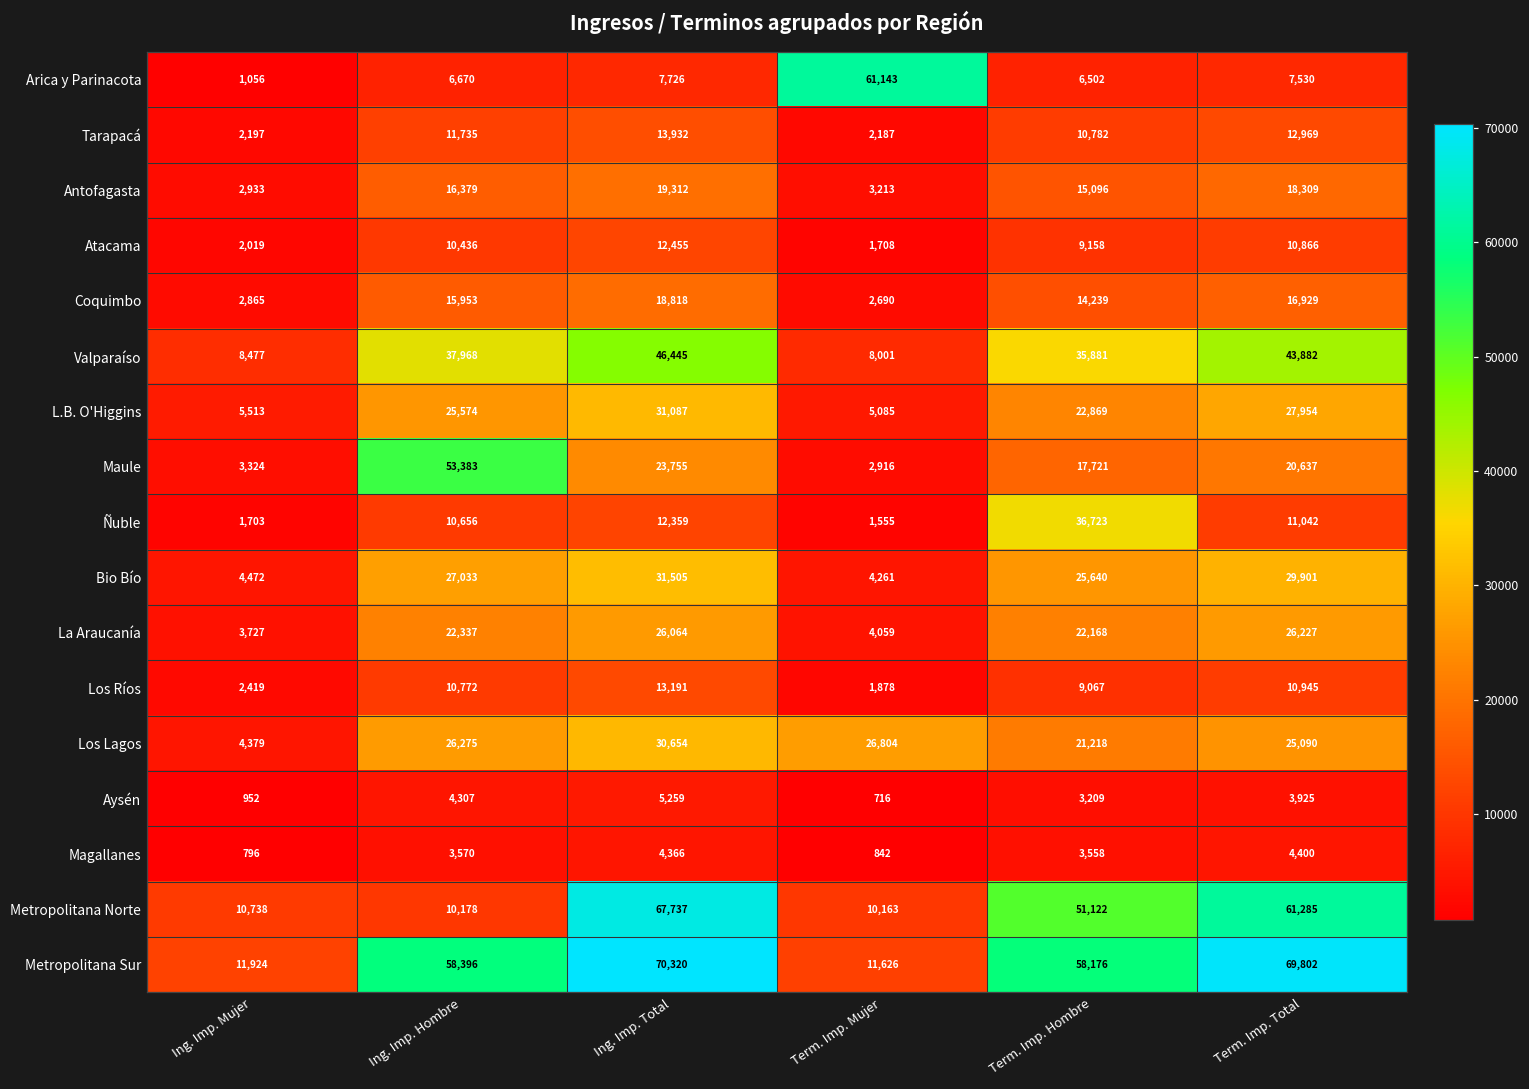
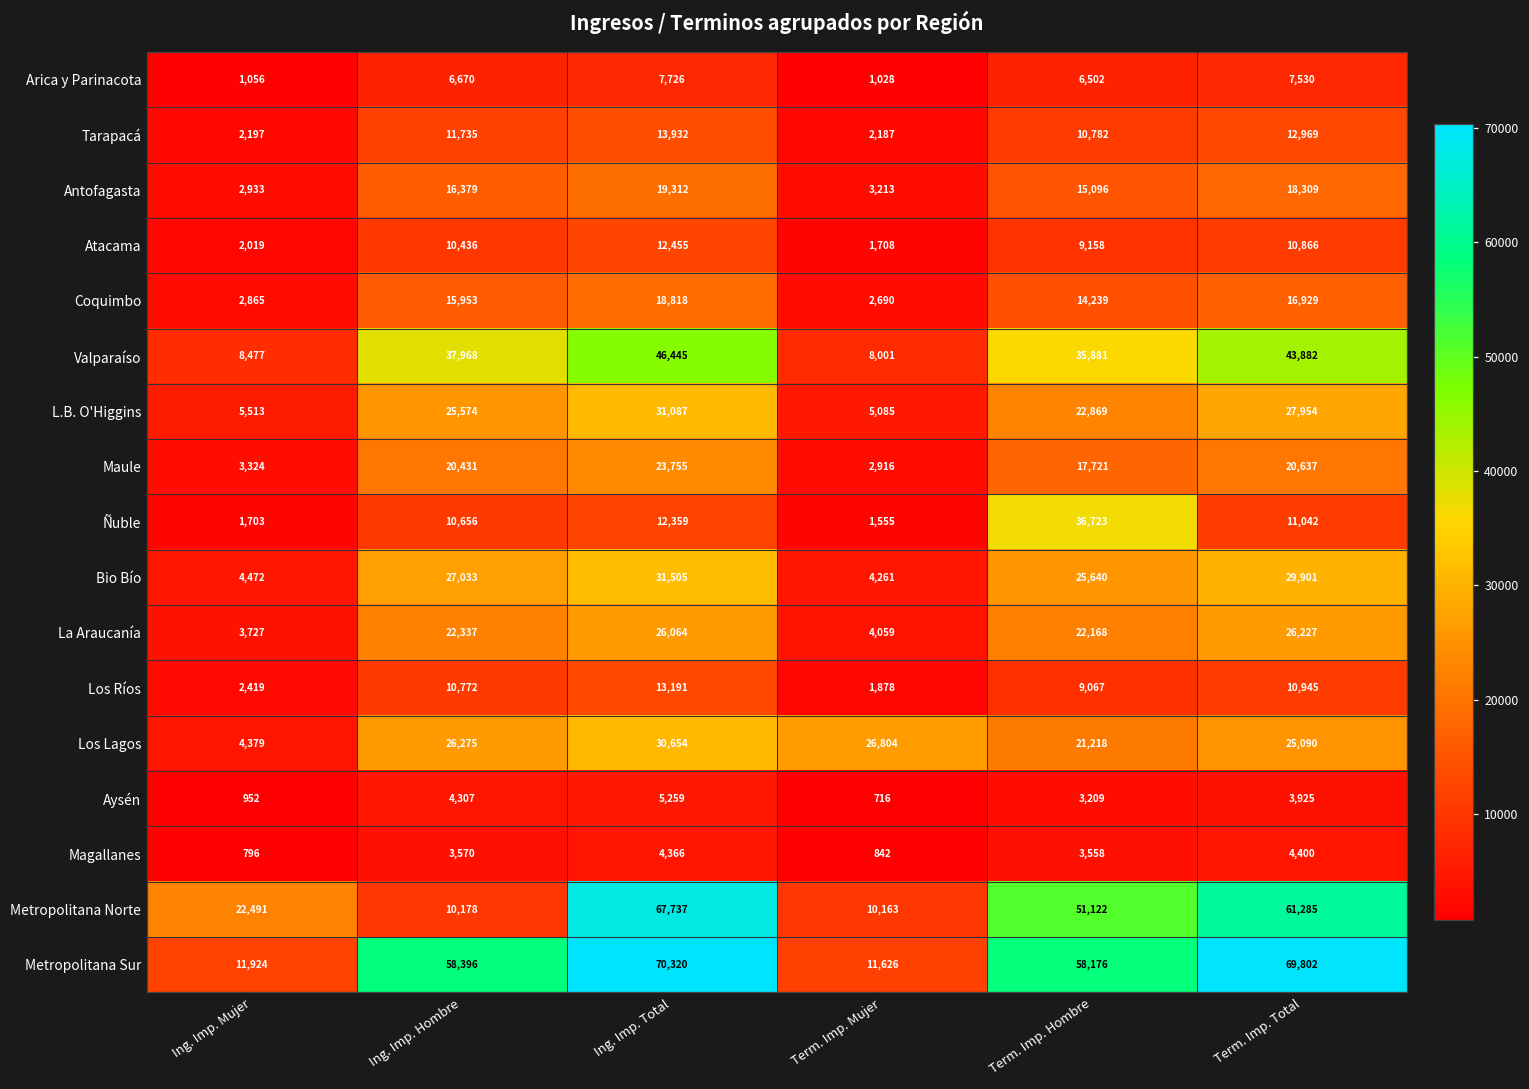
Arica y Parinacota, Term. Imp. Mujer: 61,143 -> 1,028
Maule, Ing. Imp. Hombre: 53,383 -> 20,431
Metropolitana Norte, Ing. Imp. Mujer: 10,738 -> 22,491
